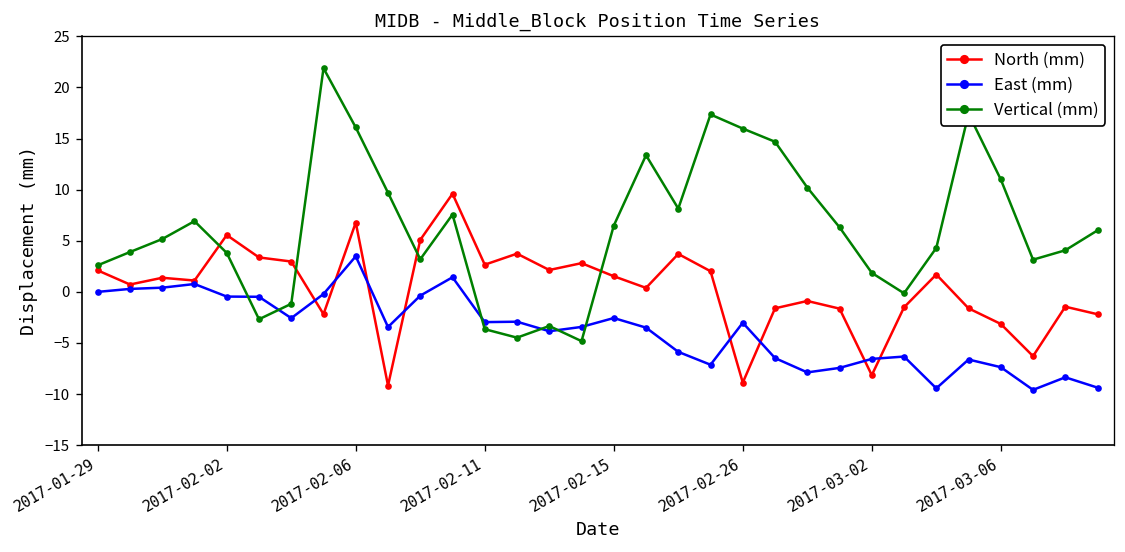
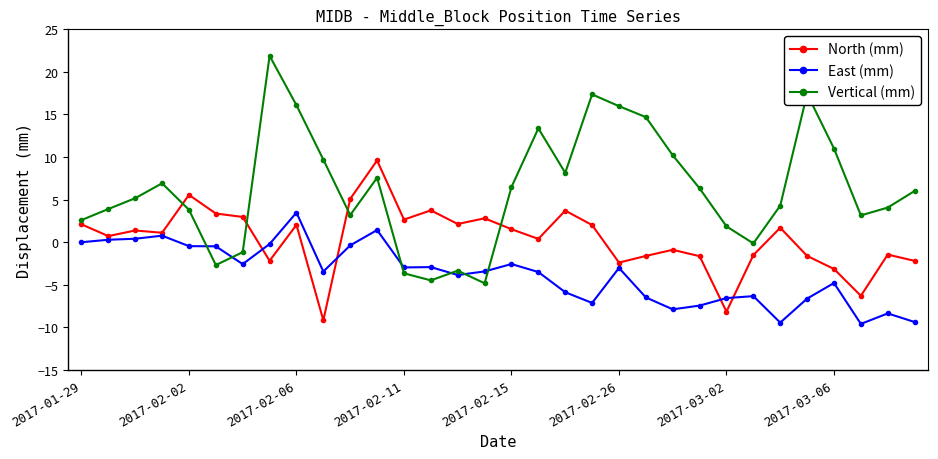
North (mm), 2017-02-06: 7 -> 2
North (mm), 2017-02-26: -9 -> -2
East (mm), 2017-03-06: -7 -> -5
